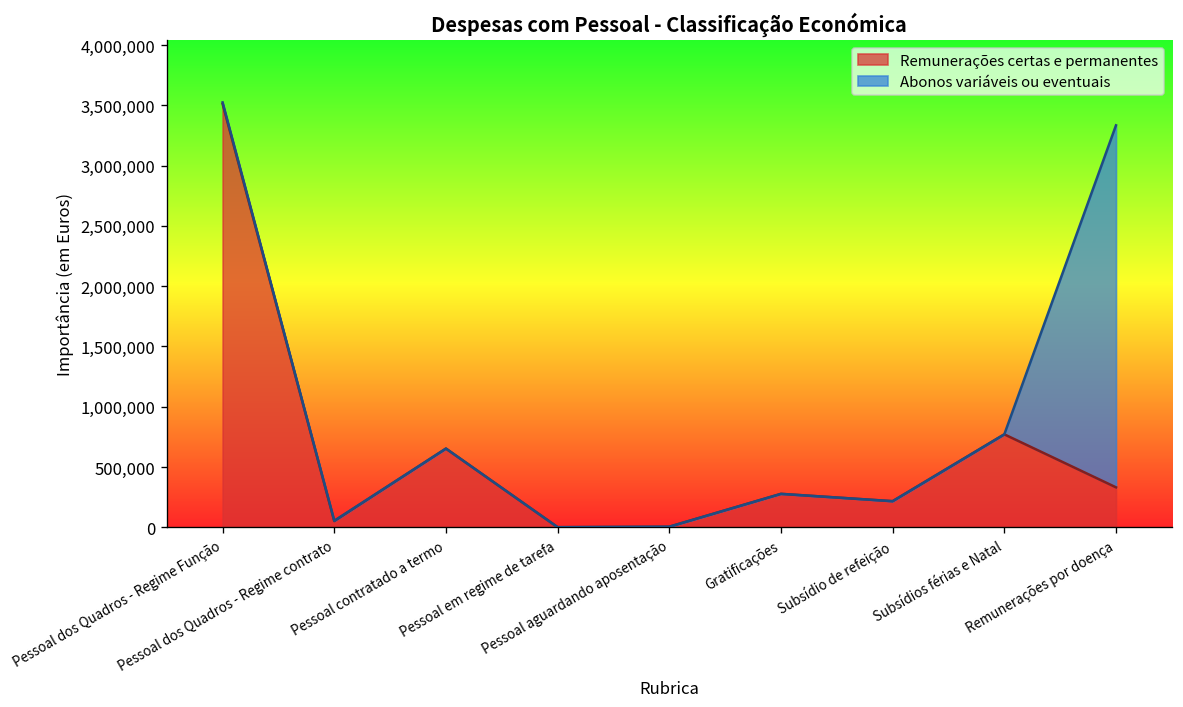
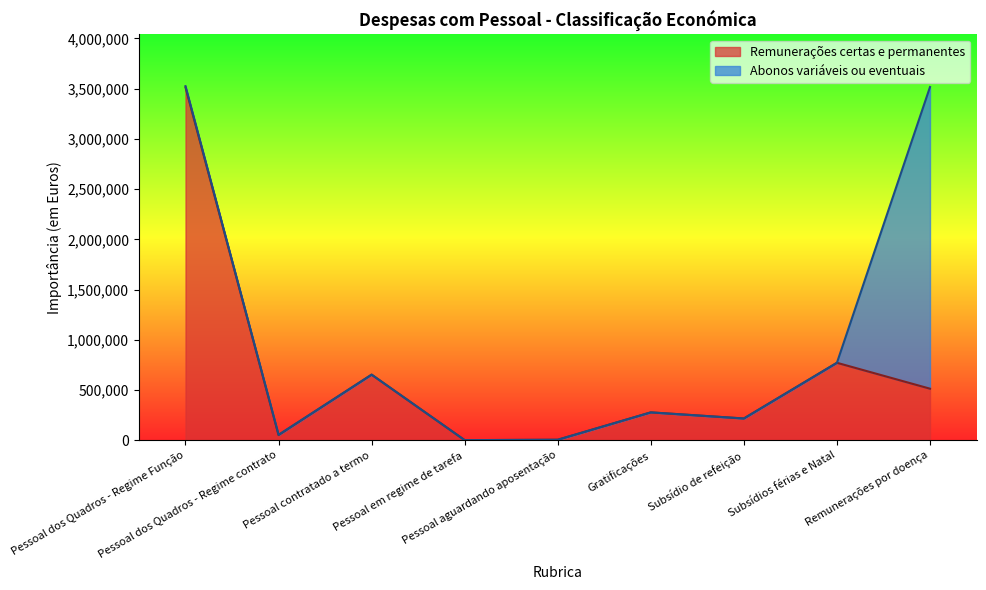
Remunerações certas e permanentes, Remunerações por doença: 330,000 -> 510,000
